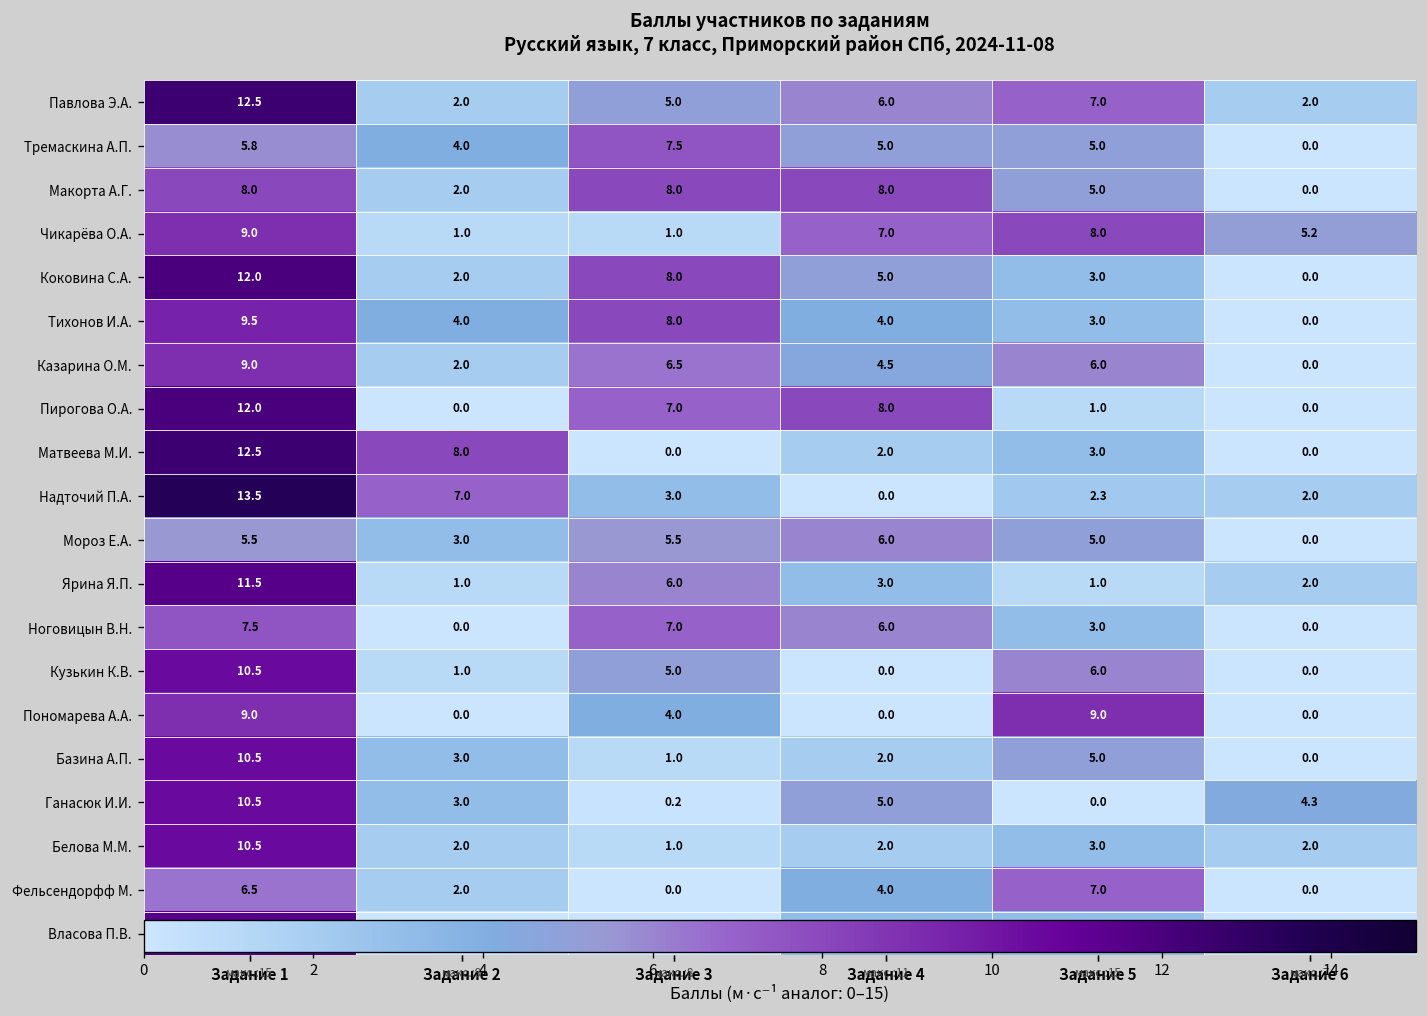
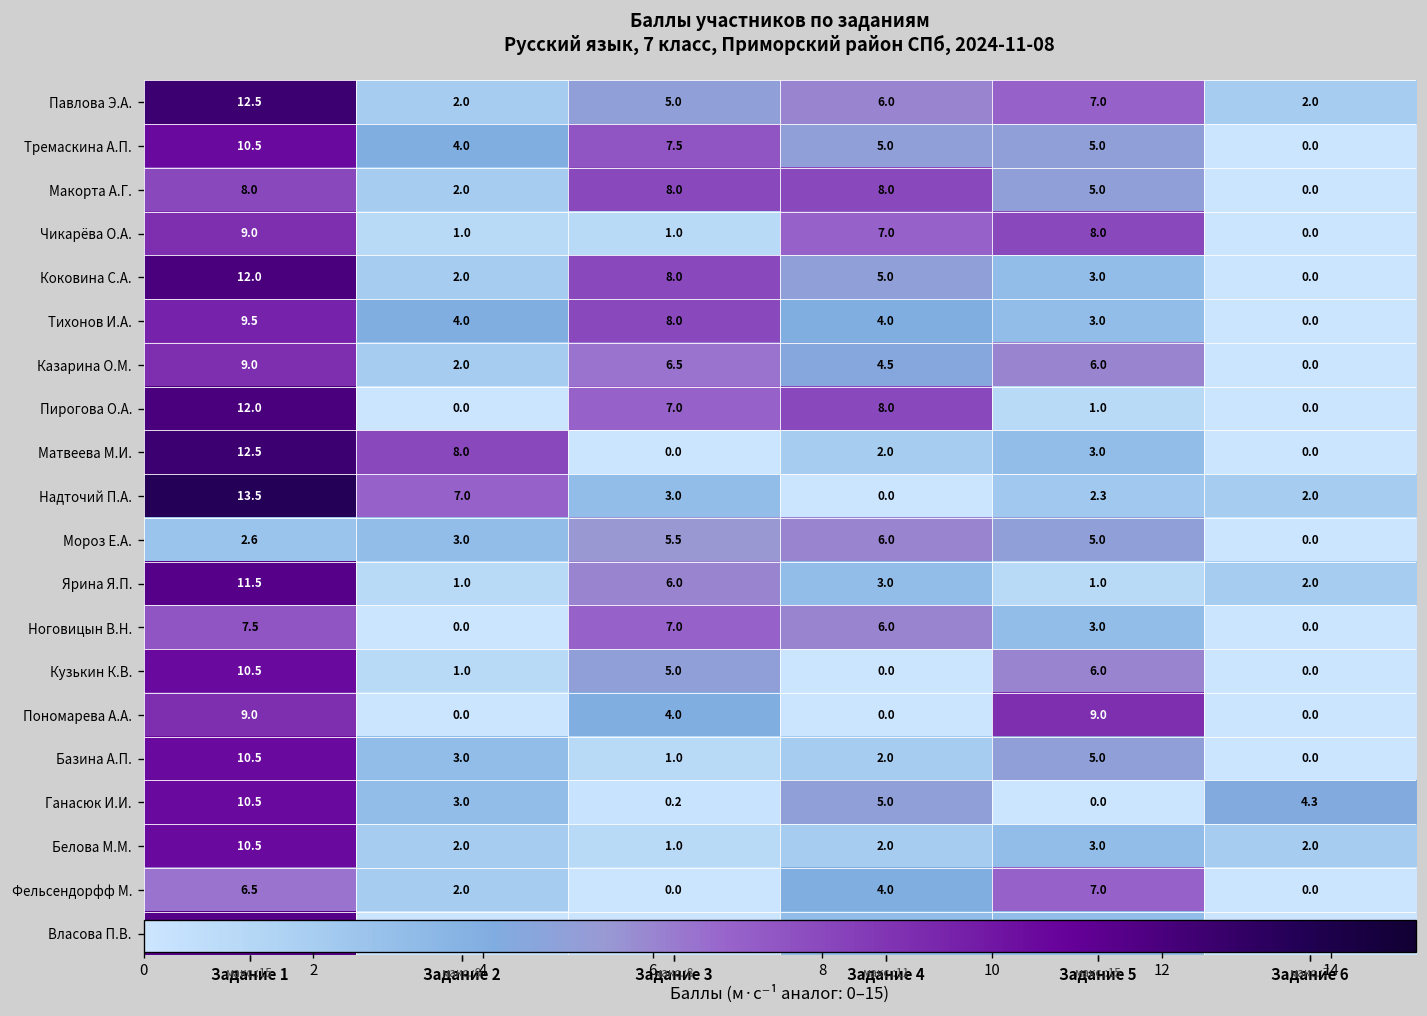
Тремаскина А.П., Задание 1: 5.8 -> 10.5
Чикарёва О.А., Задание 6: 5.2 -> 0.0
Мороз Е.А., Задание 1: 5.5 -> 2.6
